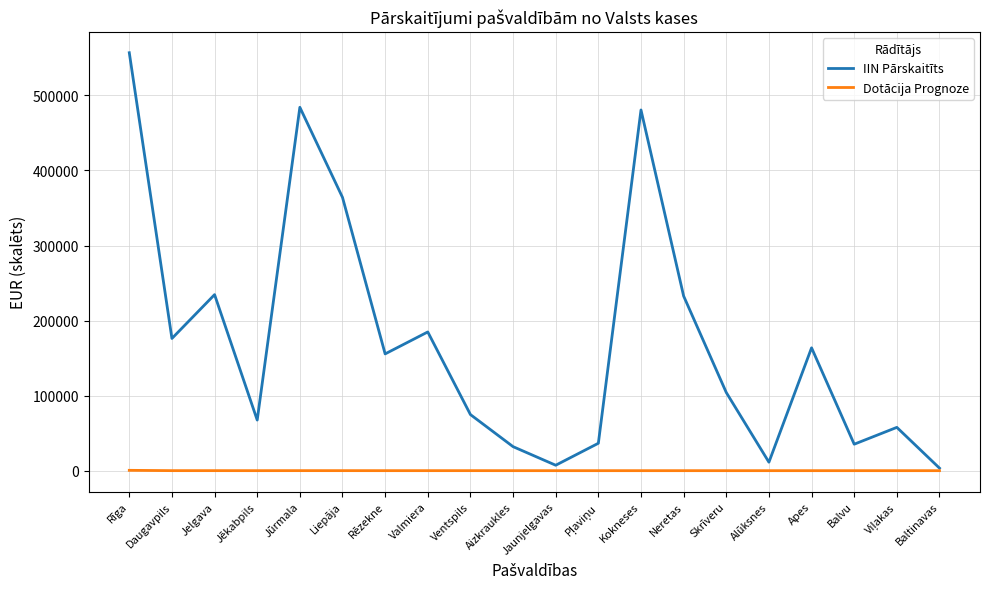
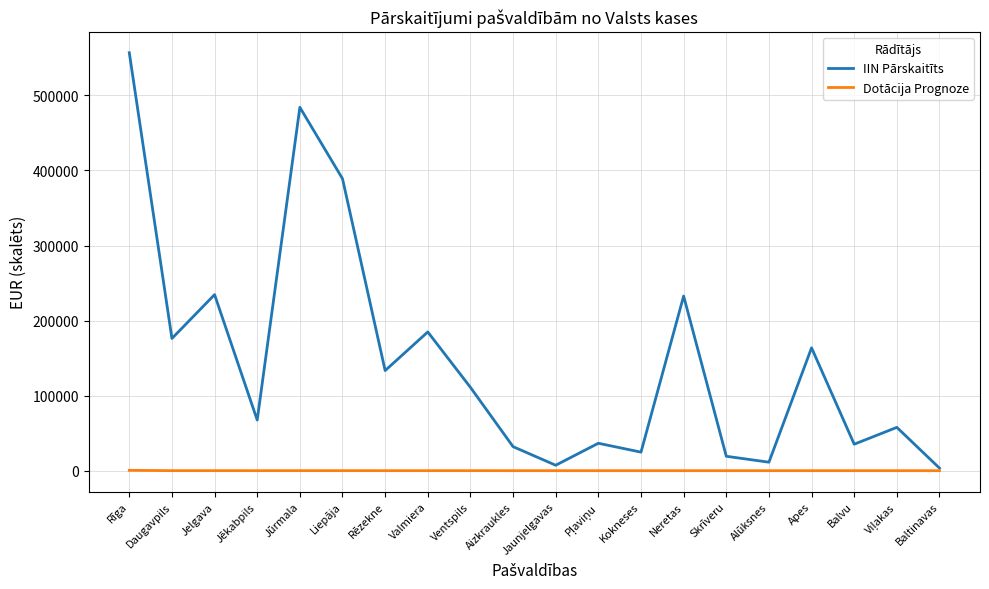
IIN Pārskaitīts, Liepāja: 360000 -> 390000
IIN Pārskaitīts, Rēzekne: 160000 -> 130000
IIN Pārskaitīts, Ventspils: 70000 -> 110000
IIN Pārskaitīts, Kokneses: 480000 -> 20000
IIN Pārskaitīts, Skrīveru: 100000 -> 20000
